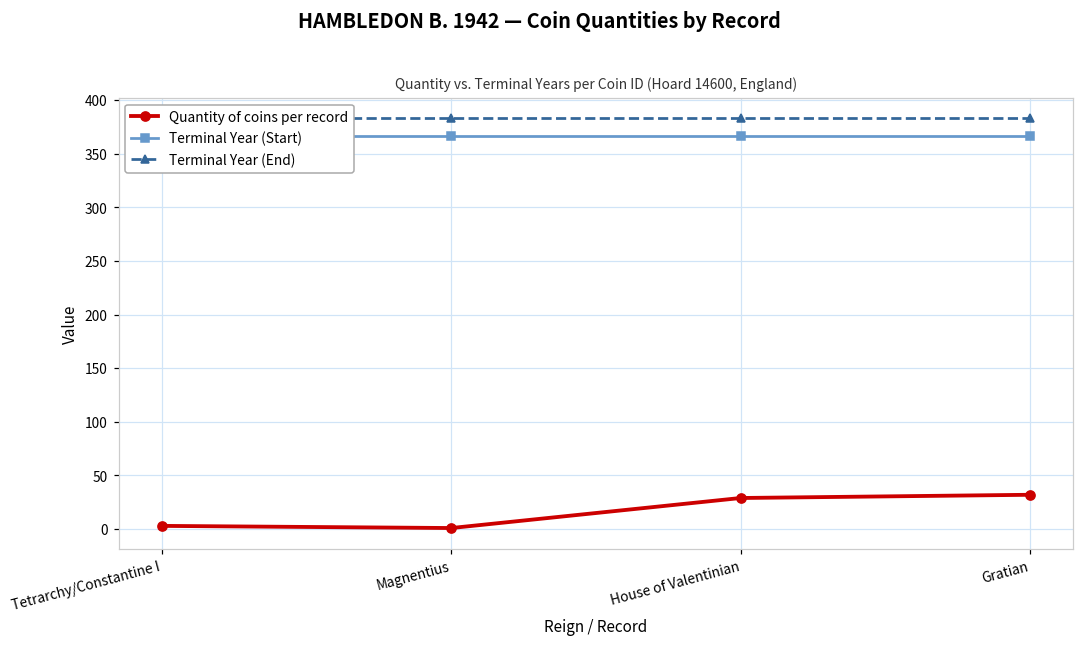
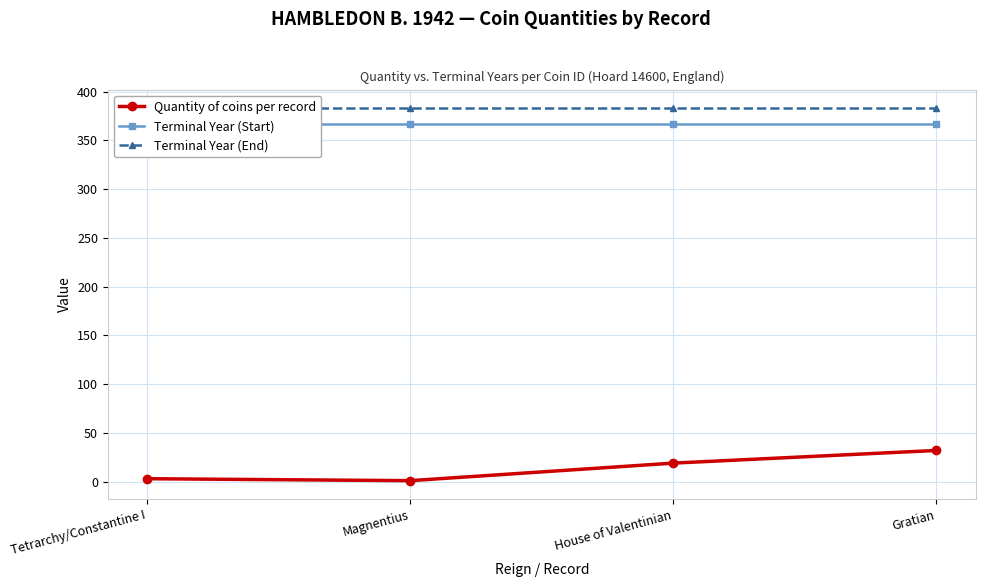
Quantity of coins per record, House of Valentinian: 30 -> 20
